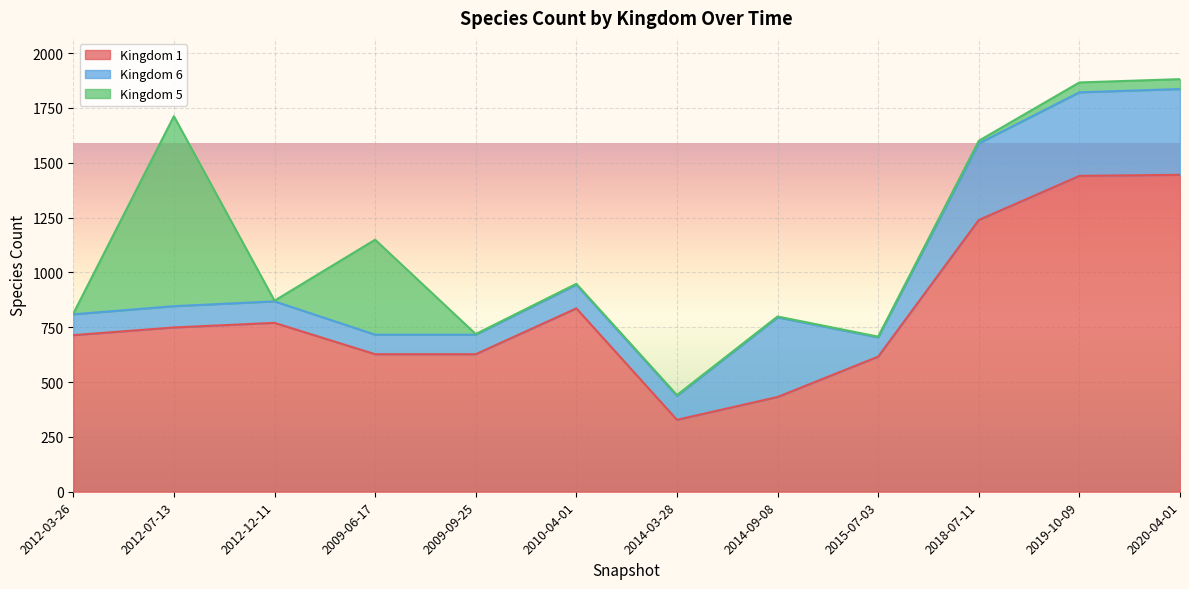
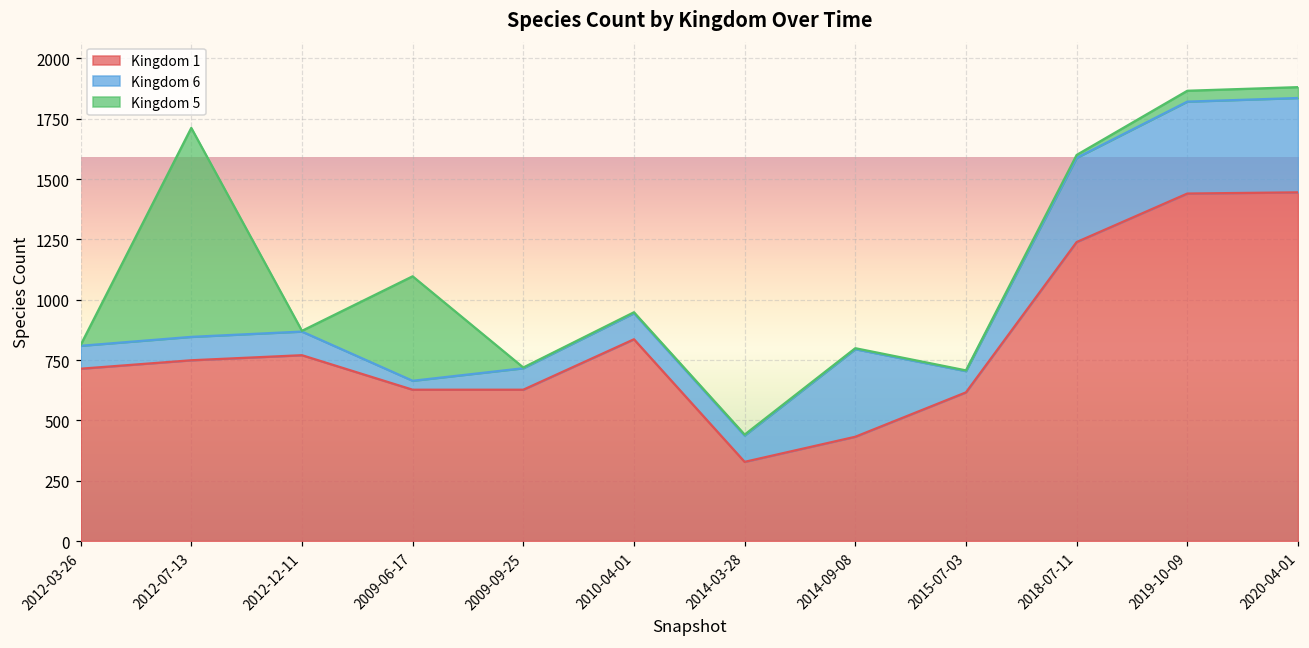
Kingdom 6, 2009-06-17: 90 -> 40
